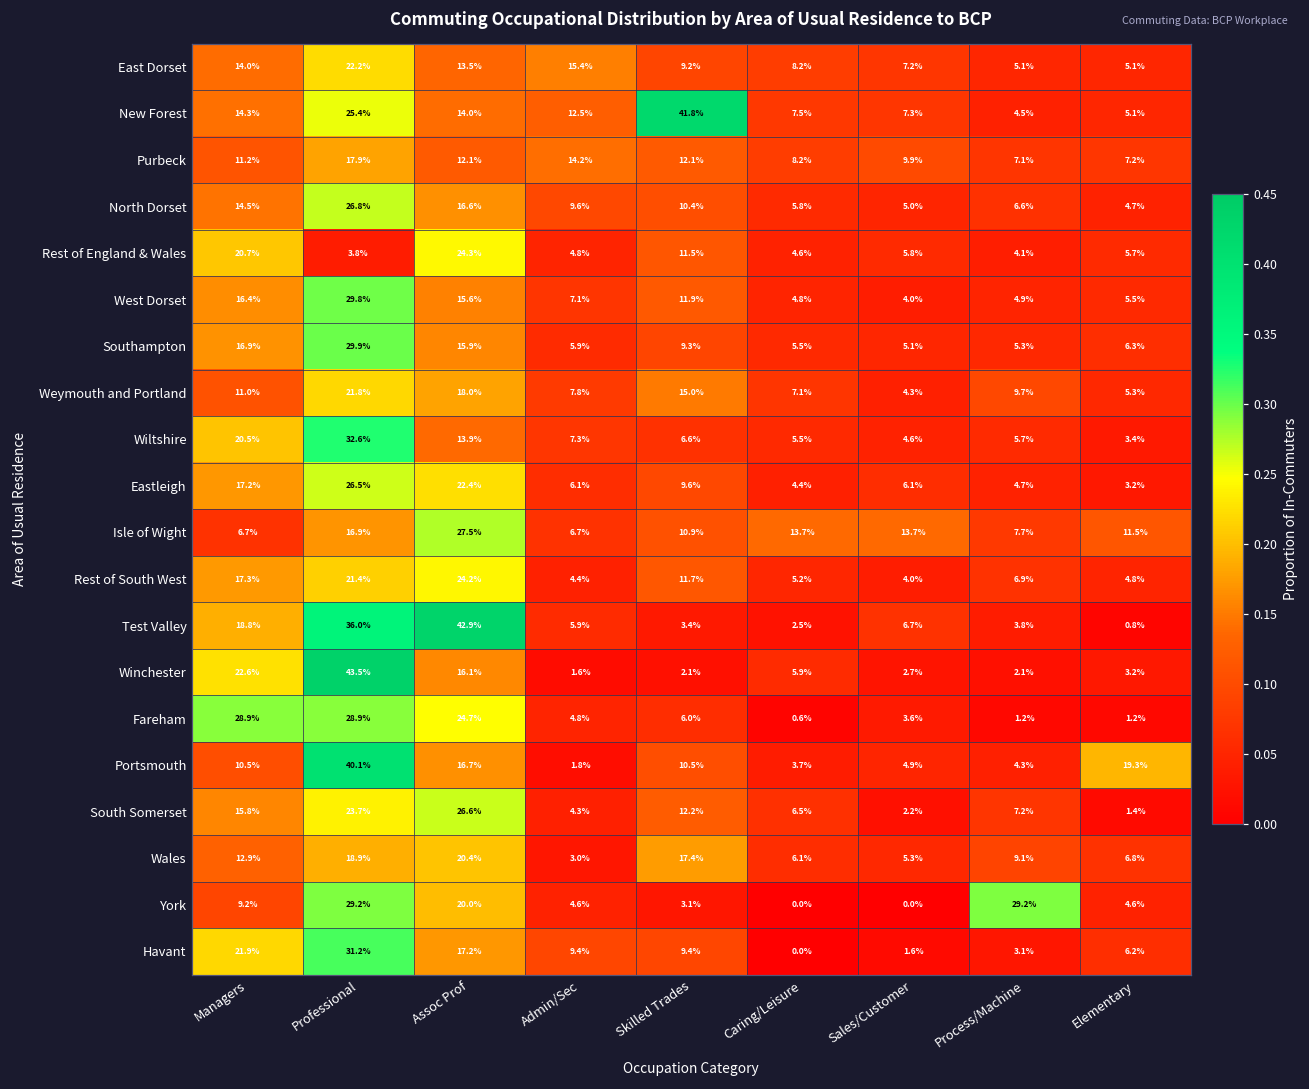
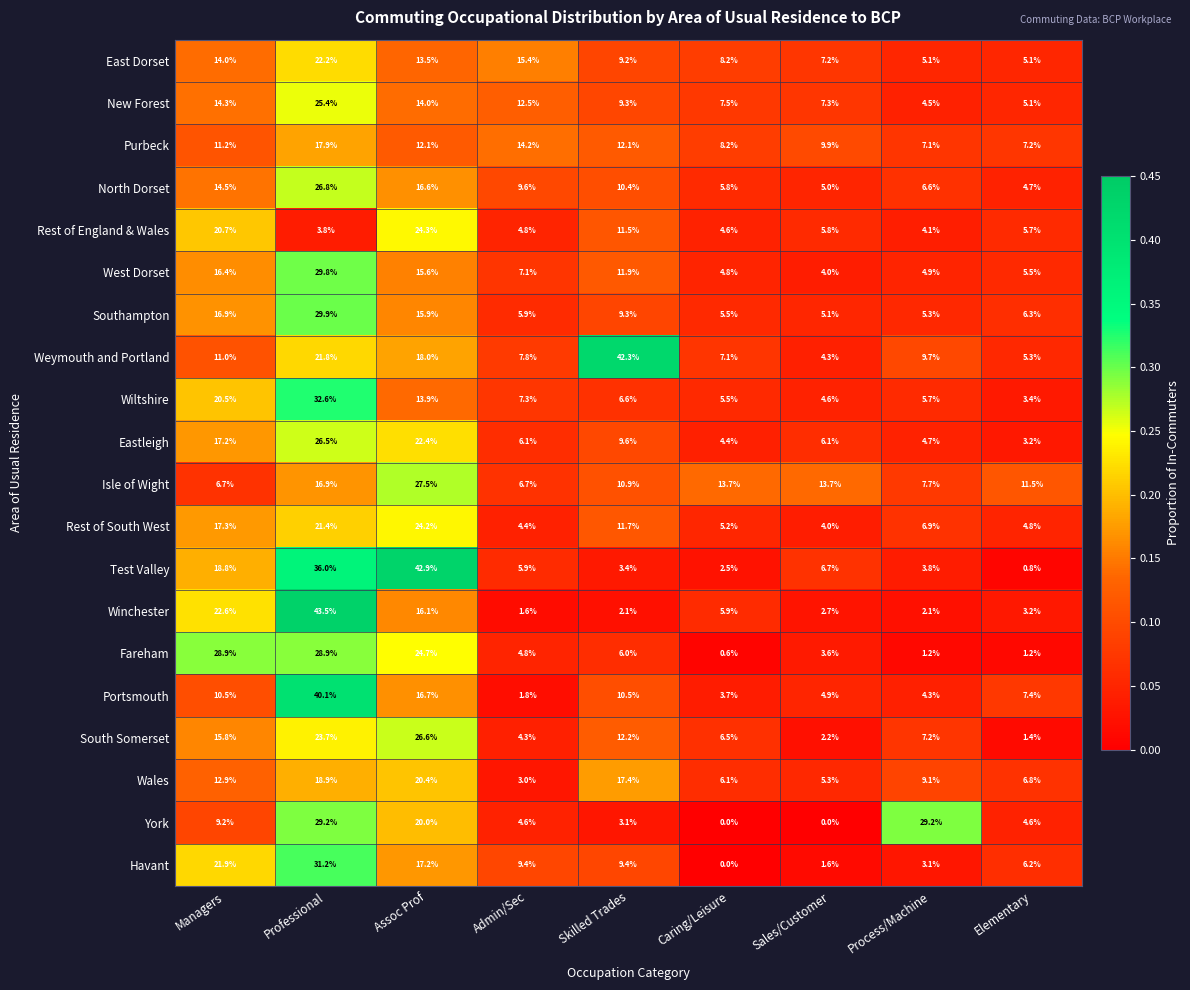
New Forest, Skilled Trades: 41.8% -> 9.3%
Weymouth and Portland, Skilled Trades: 15.0% -> 42.3%
Portsmouth, Elementary: 19.3% -> 7.4%
